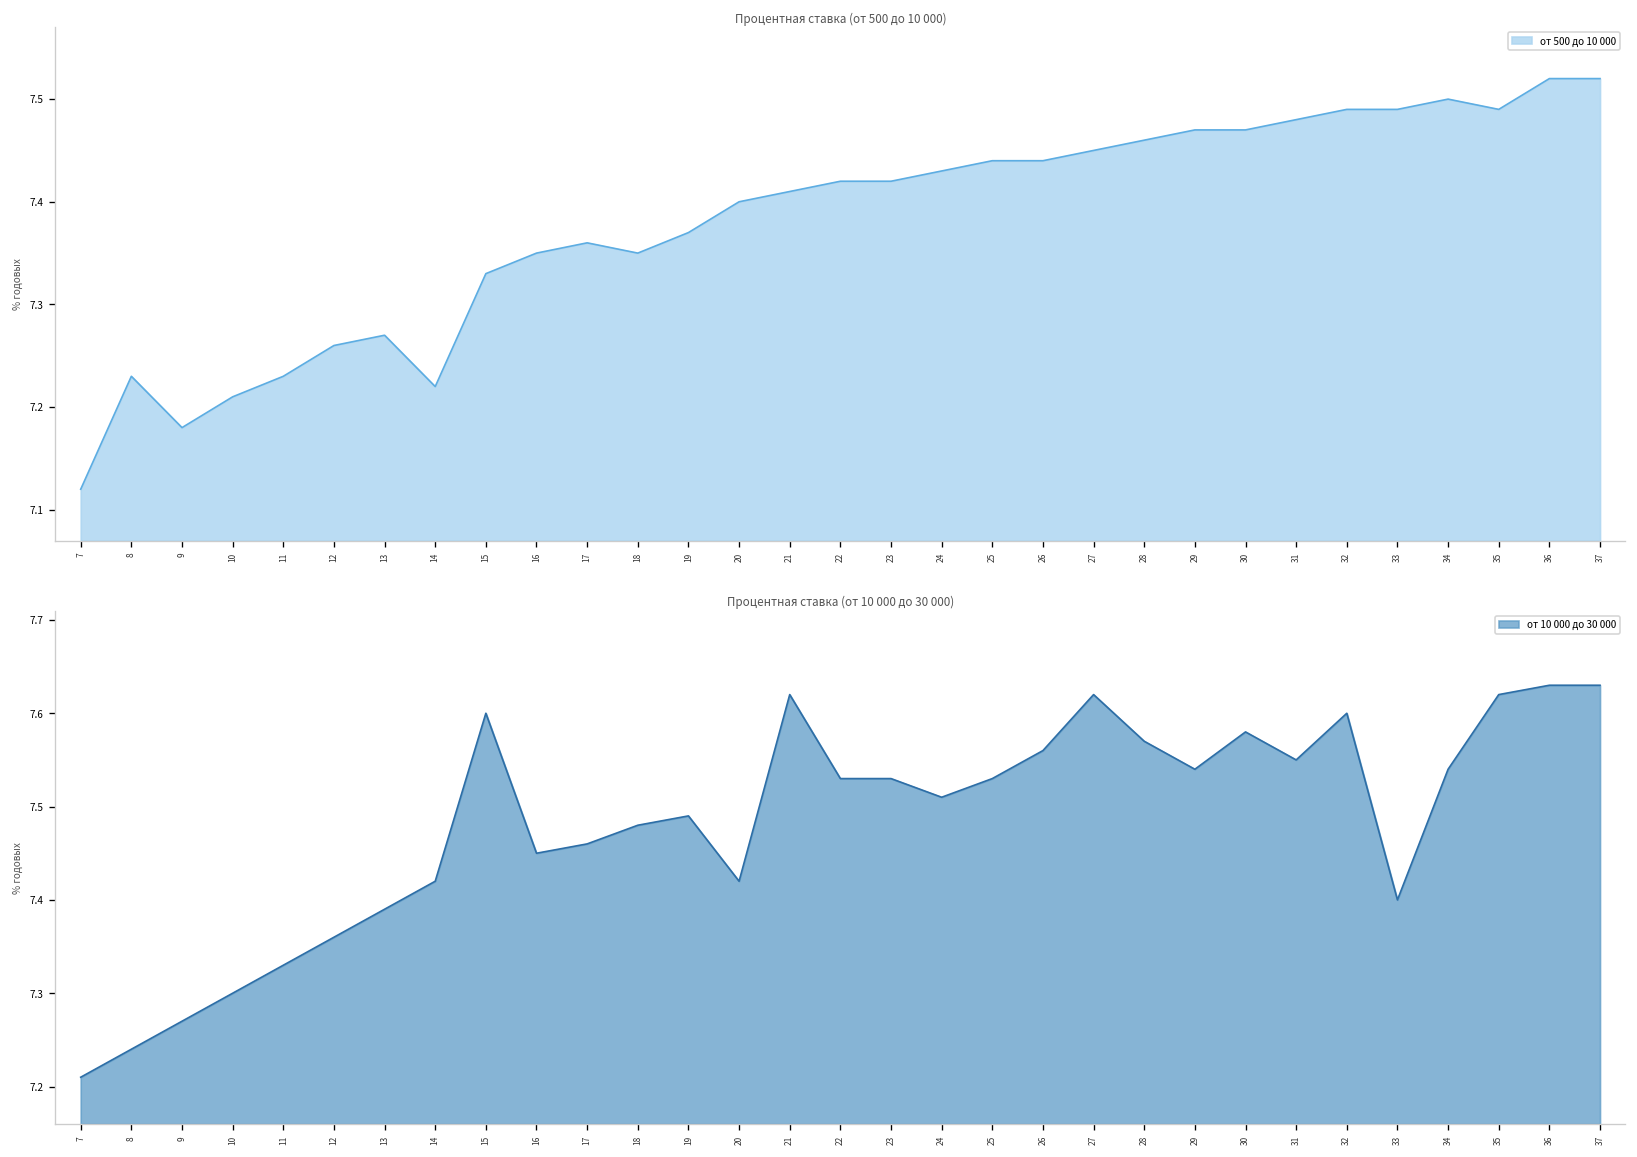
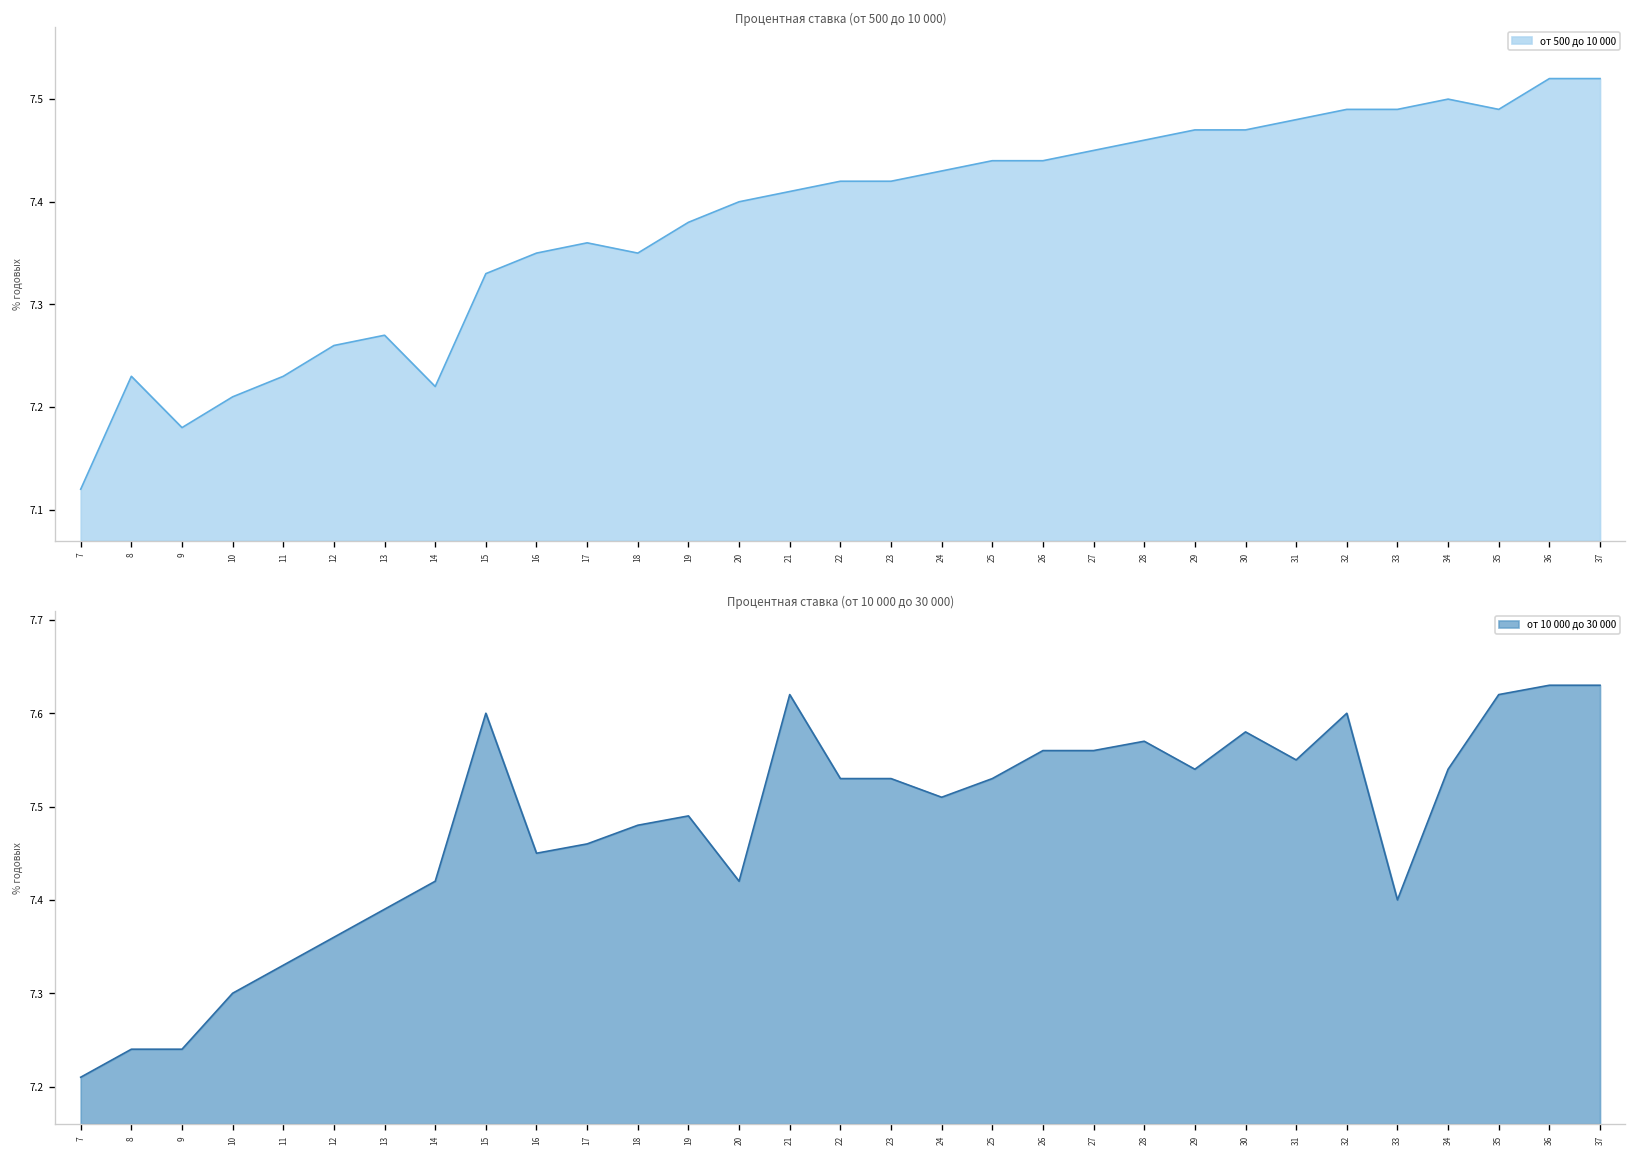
Процентная ставка (от 500 до 10 000), 19: 7.37 -> 7.38
Процентная ставка (от 10 000 до 30 000), 9: 7.27 -> 7.24
Процентная ставка (от 10 000 до 30 000), 27: 7.62 -> 7.56
